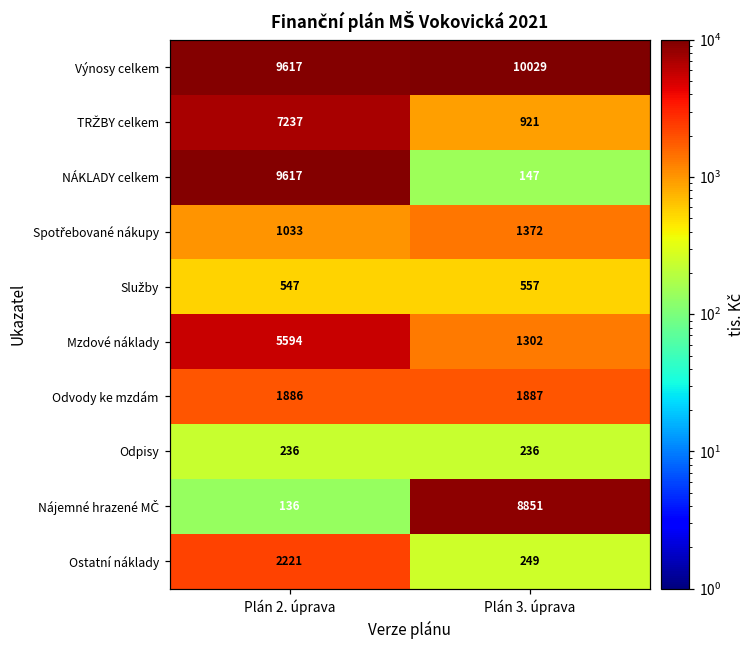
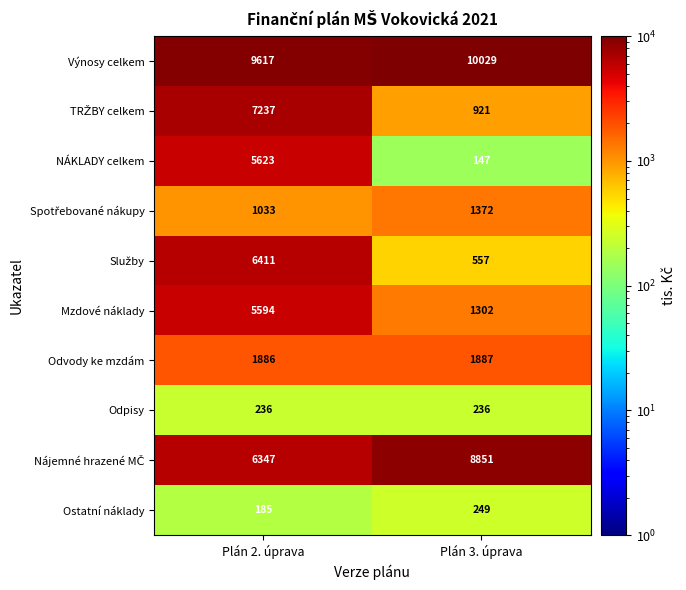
NÁKLADY celkem, Plán 2. úprava: 9617 -> 5623
Služby, Plán 2. úprava: 547 -> 6411
Nájemné hrazené MČ, Plán 2. úprava: 136 -> 6347
Ostatní náklady, Plán 2. úprava: 2221 -> 185
